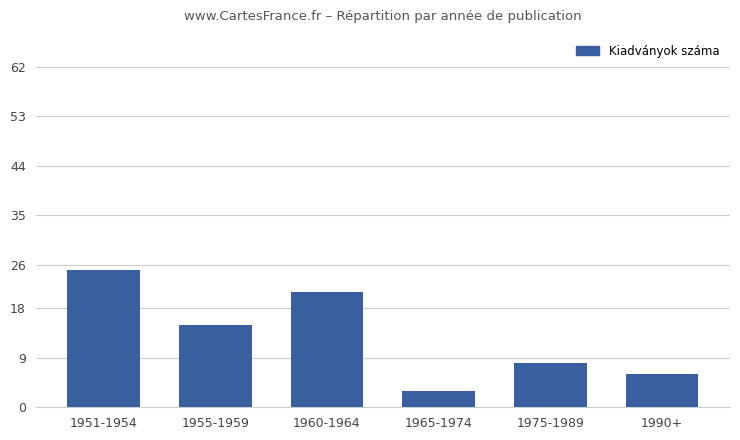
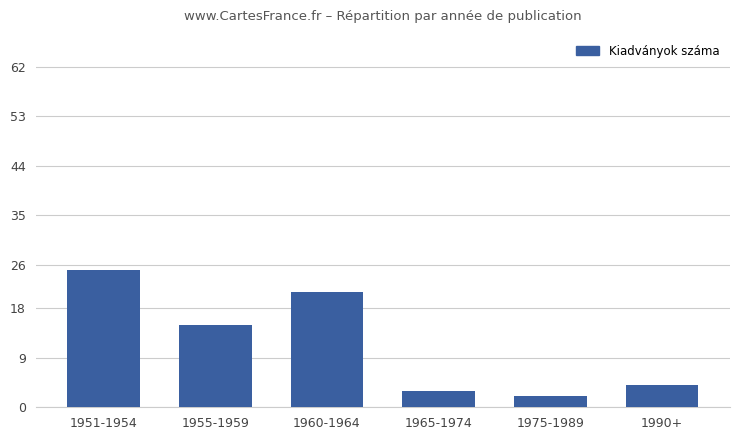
1975-1989: 8 -> 2
1990+: 6 -> 4
